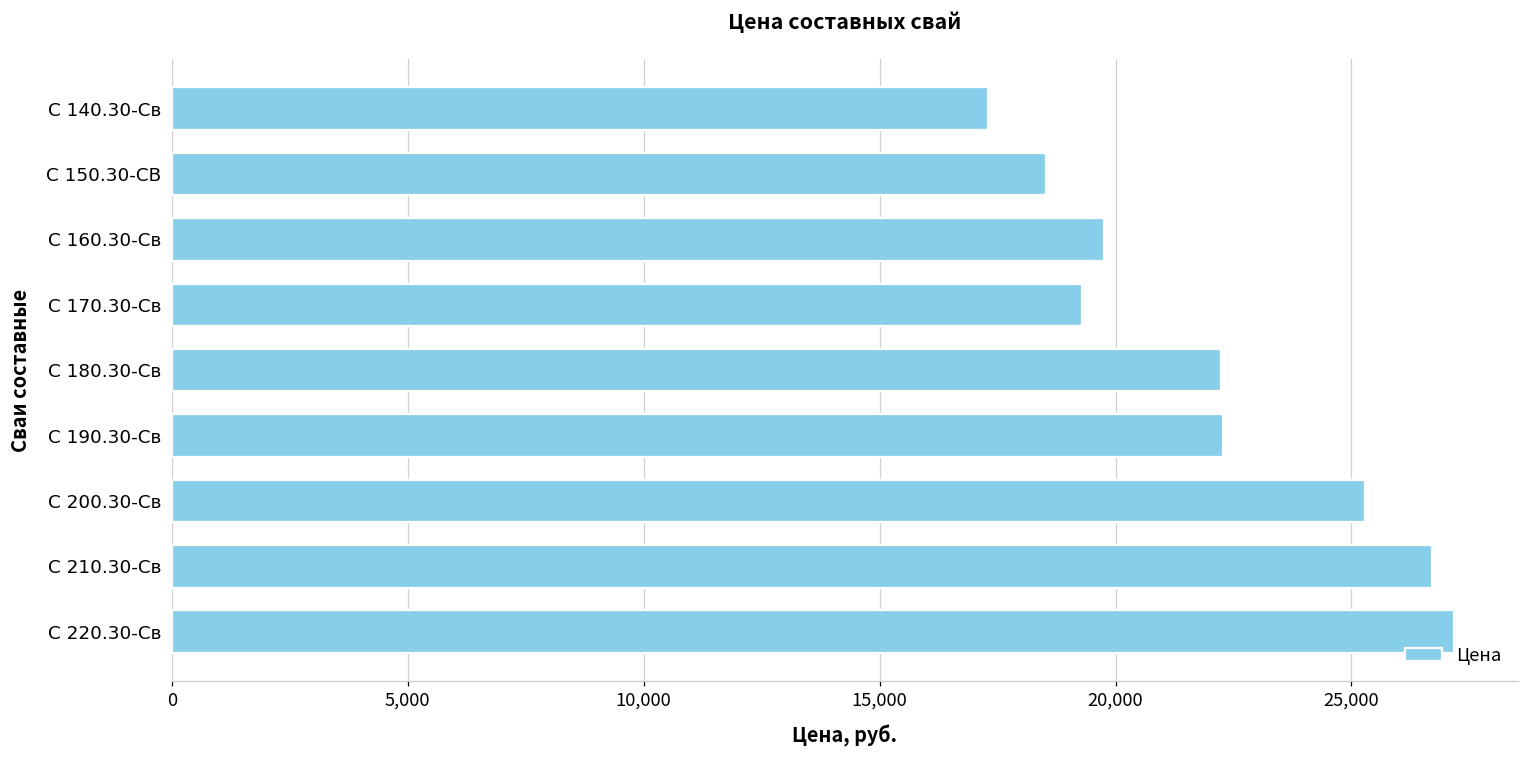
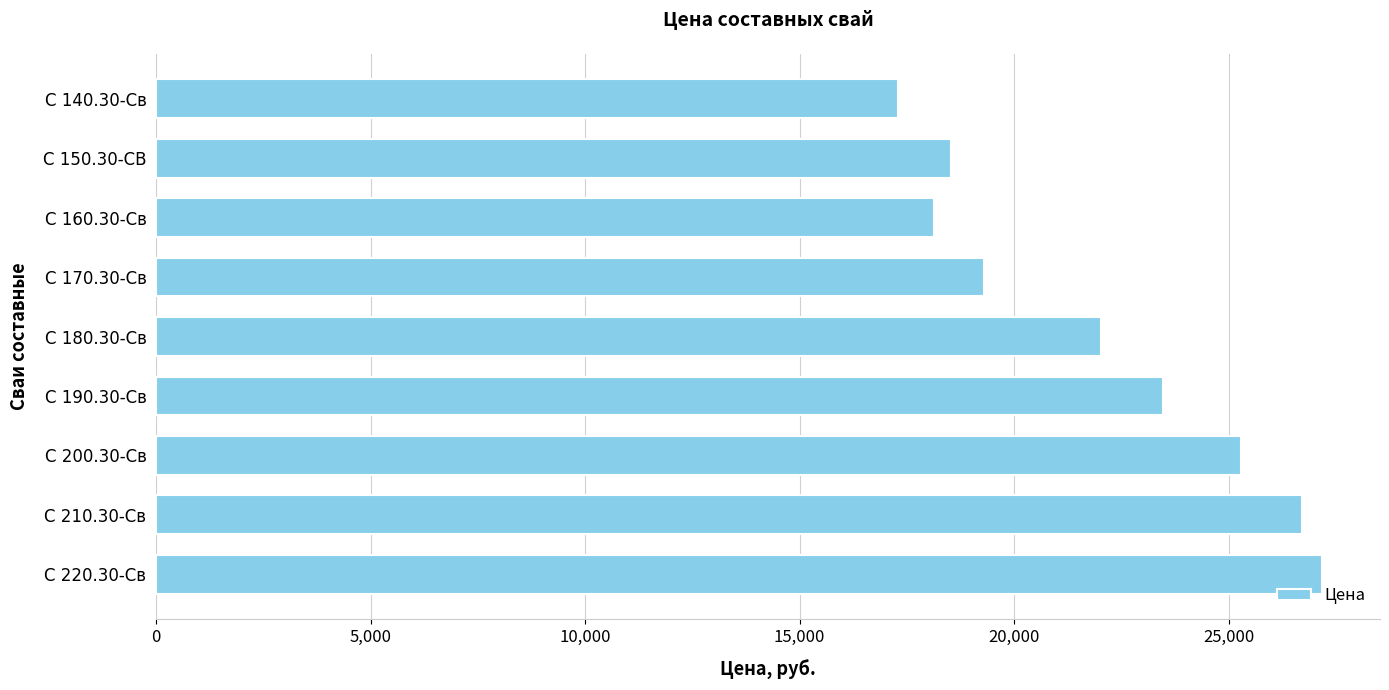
С 160.30-Св: 19,800 -> 18,100
С 180.30-Св: 22,200 -> 22,000
С 190.30-Св: 22,300 -> 23,500
